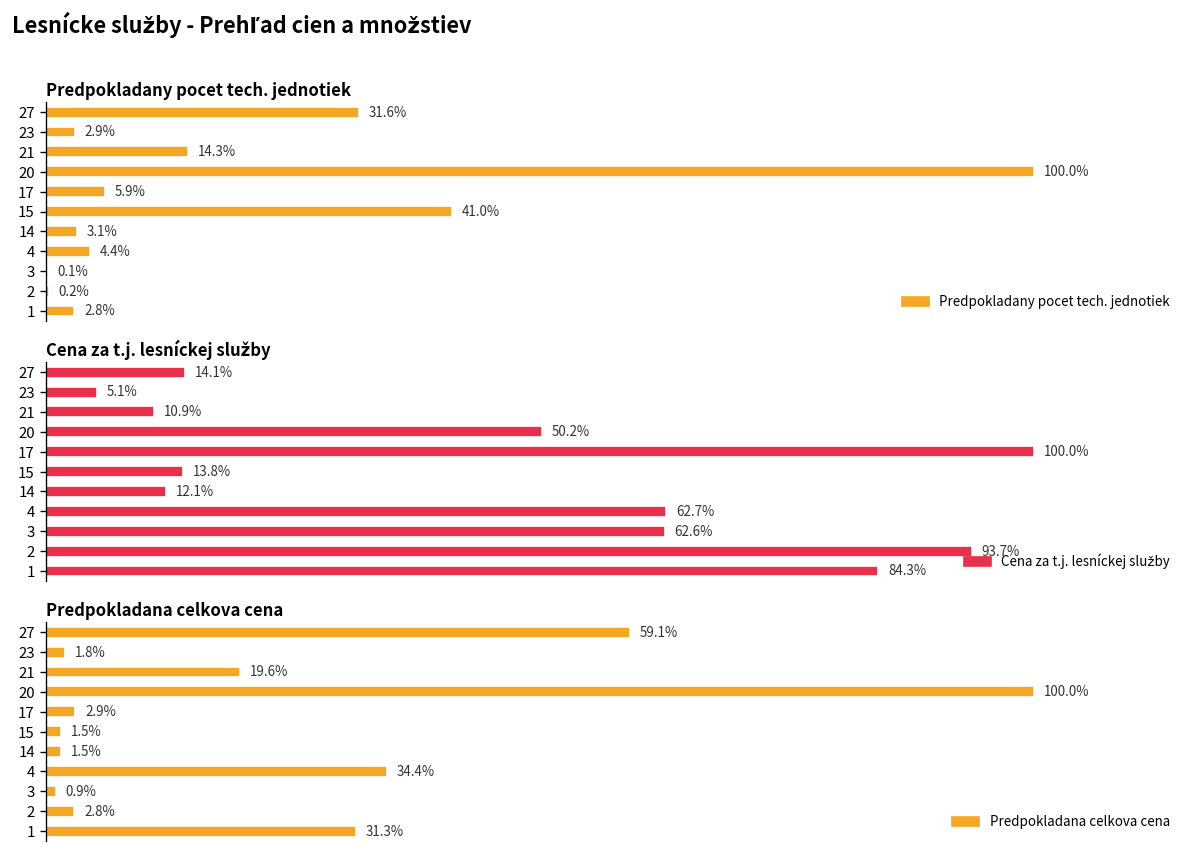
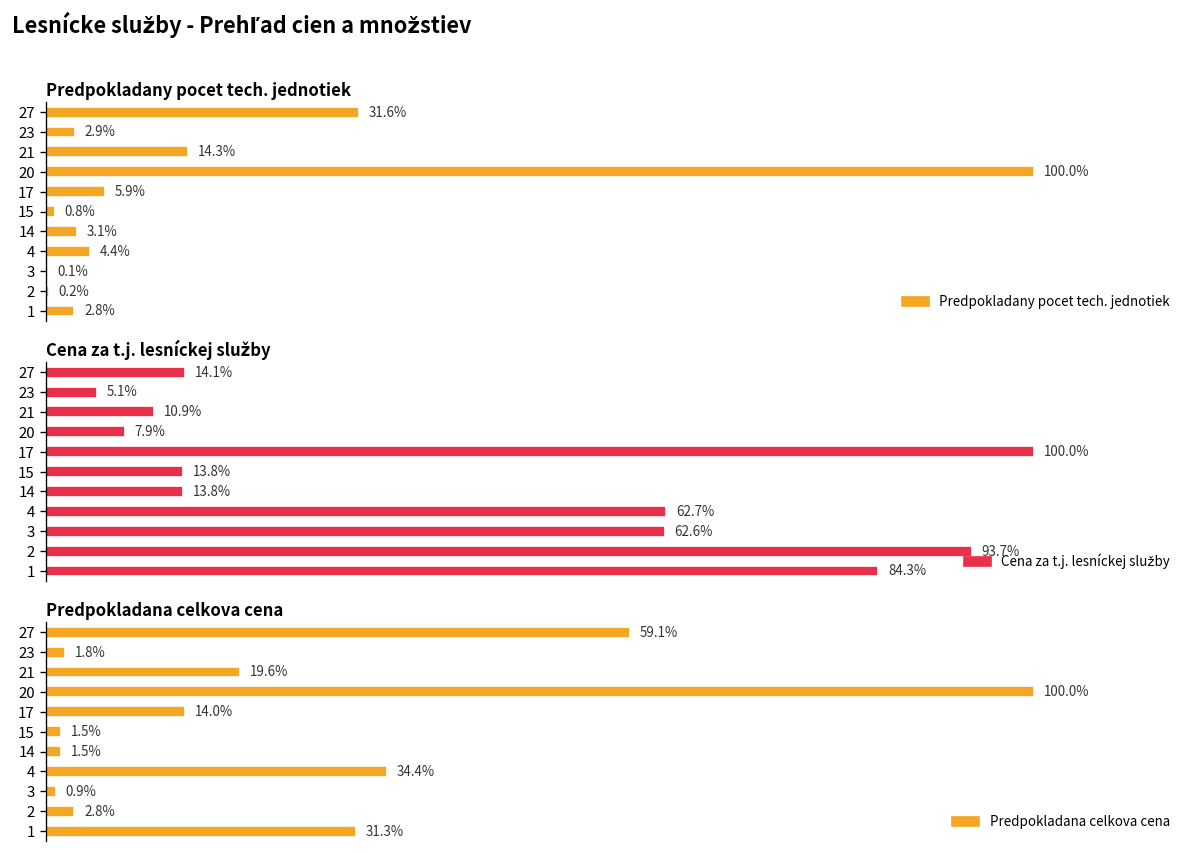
Predpokladany pocet tech. jednotiek, 15: 41.0% -> 0.8%
Cena za t.j. lesníckej služby, 20: 50.2% -> 7.9%
Cena za t.j. lesníckej služby, 14: 12.1% -> 13.8%
Predpokladana celkova cena, 17: 2.9% -> 14.0%
